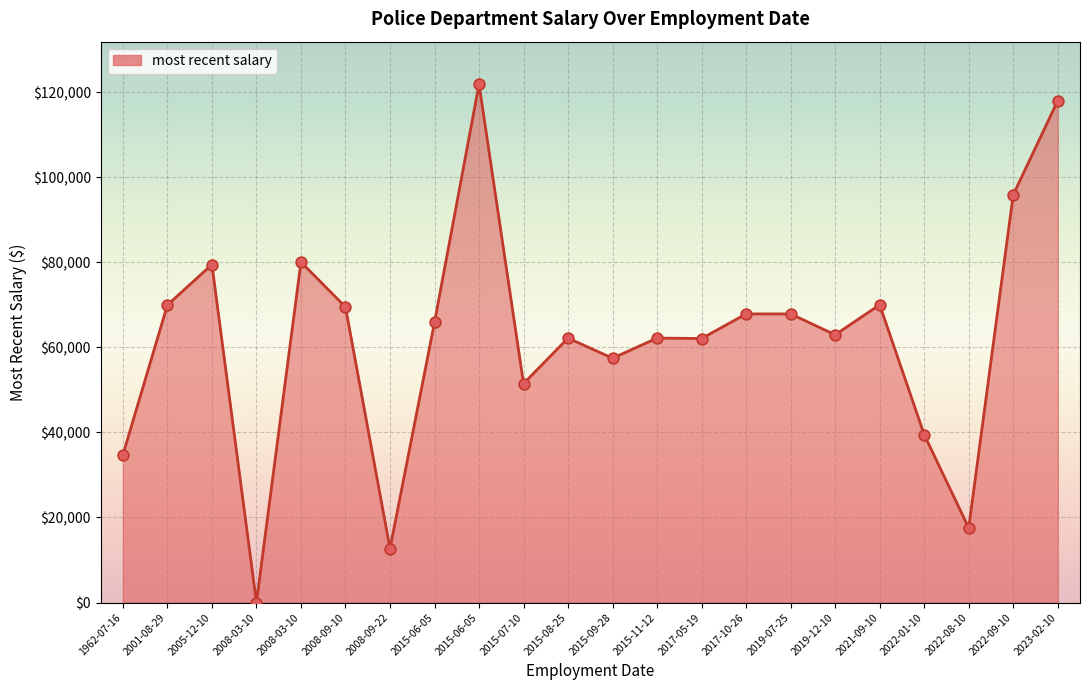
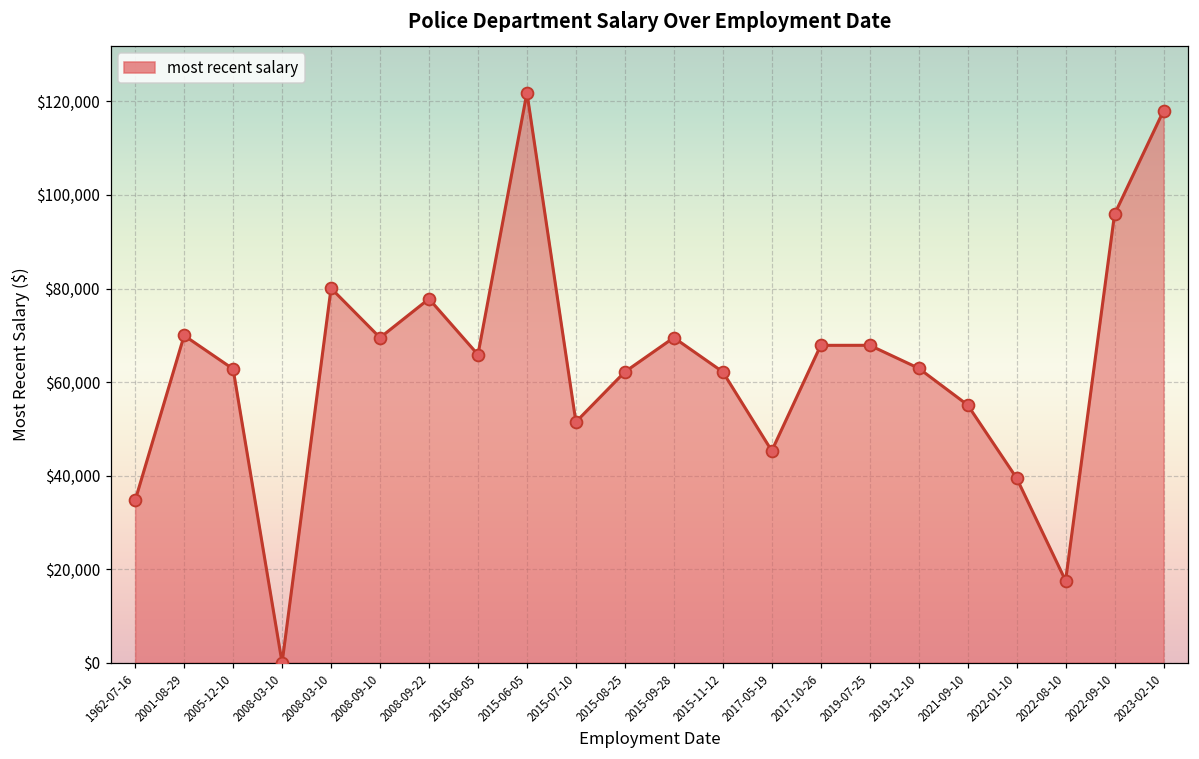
2005-12-10: $79,000 -> $63,000
2008-09-22: $13,000 -> $78,000
2015-09-28: $57,000 -> $70,000
2017-05-19: $62,000 -> $45,000
2021-09-10: $70,000 -> $55,000
